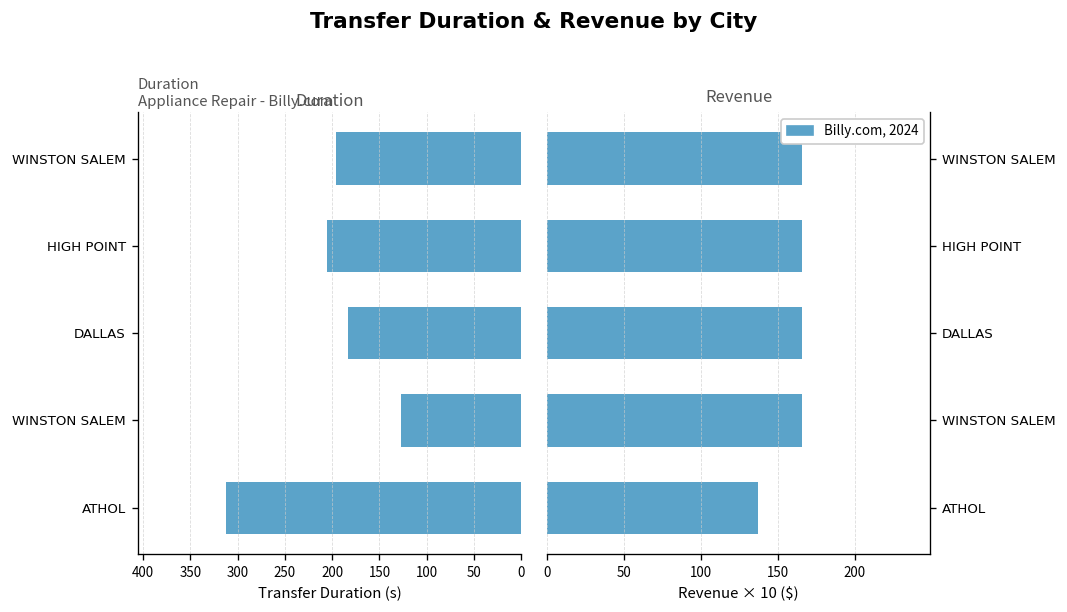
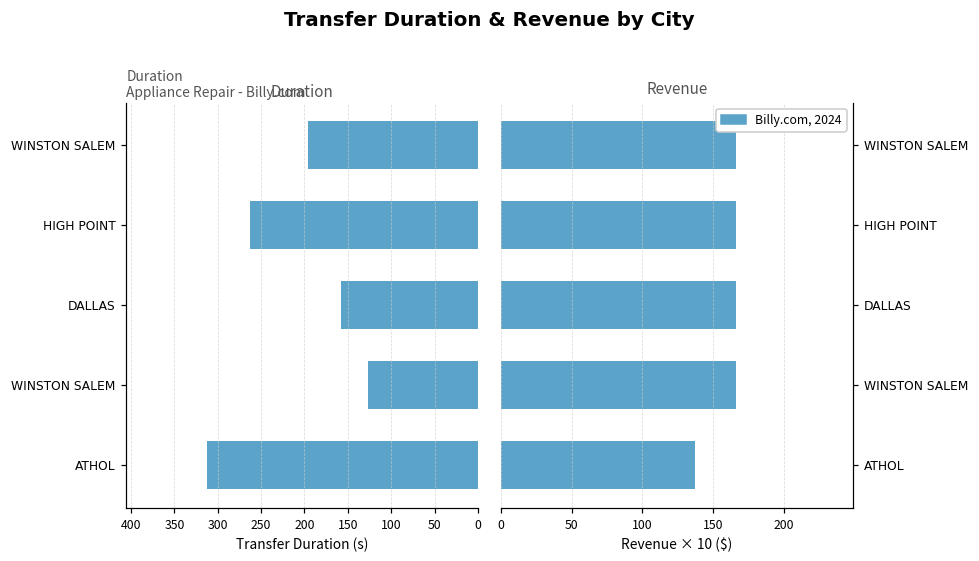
Duration, HIGH POINT: 210 -> 260
Duration, DALLAS: 180 -> 160
